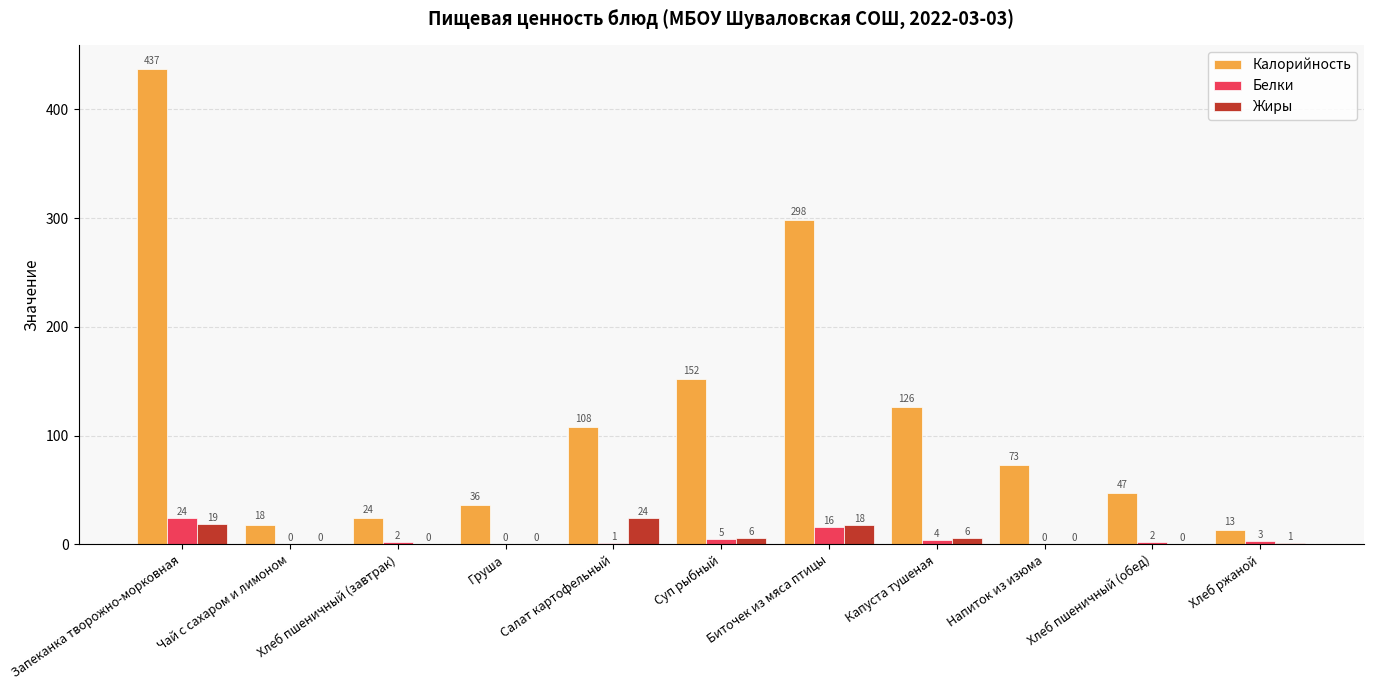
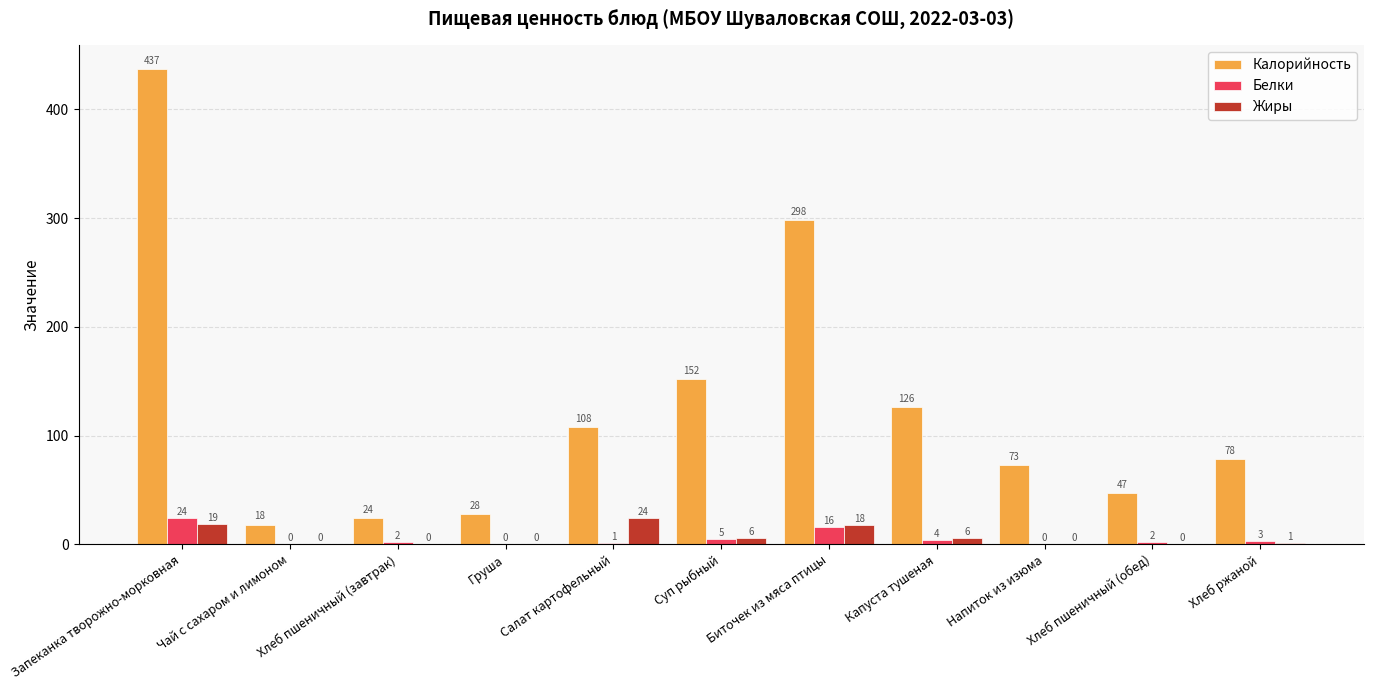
Калорийность, Груша: 36 -> 28
Калорийность, Хлеб ржаной: 13 -> 78
